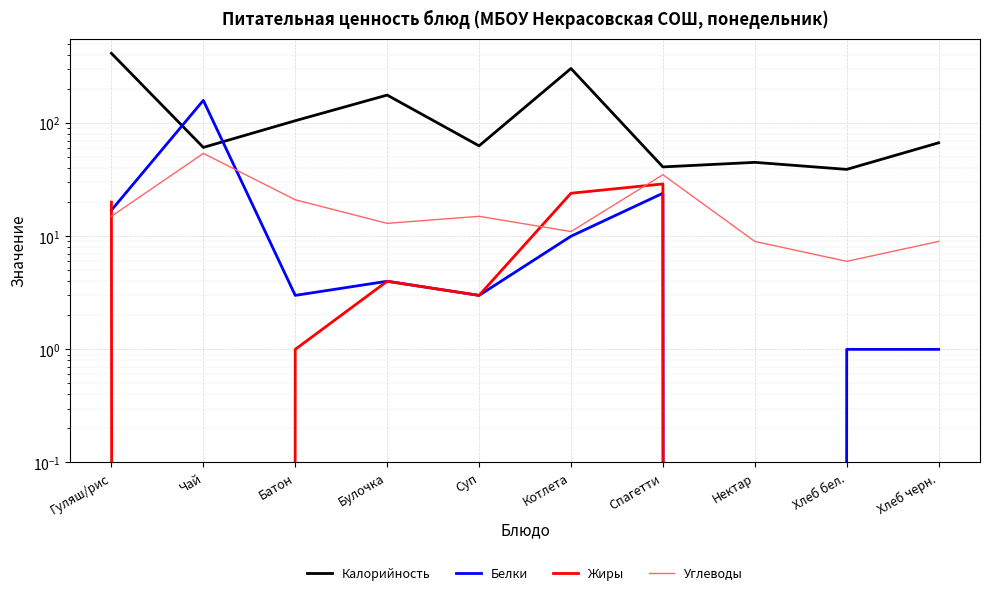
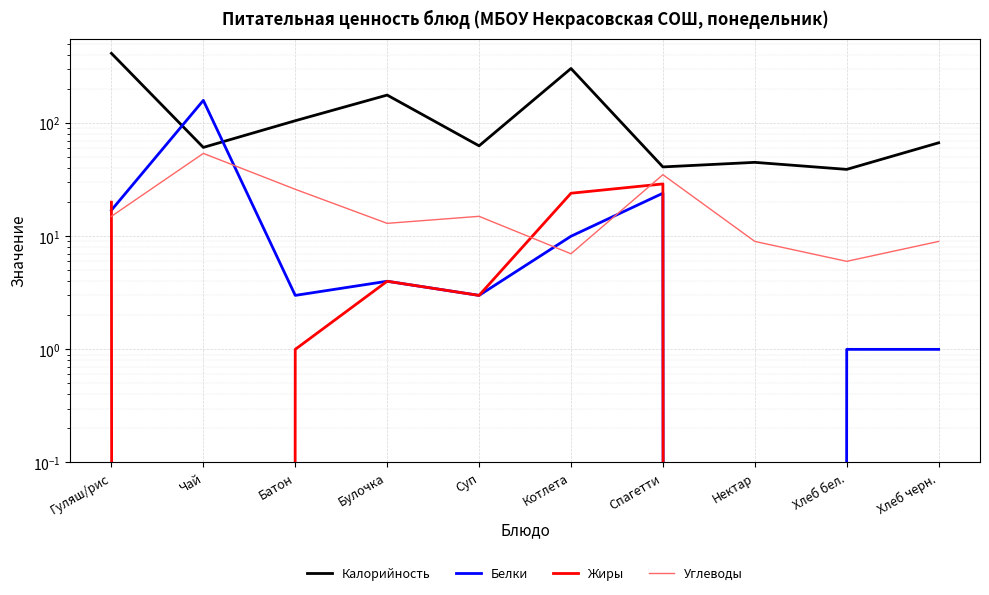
Углеводы, Батон: 21 -> 26
Углеводы, Котлета: 11 -> 7
